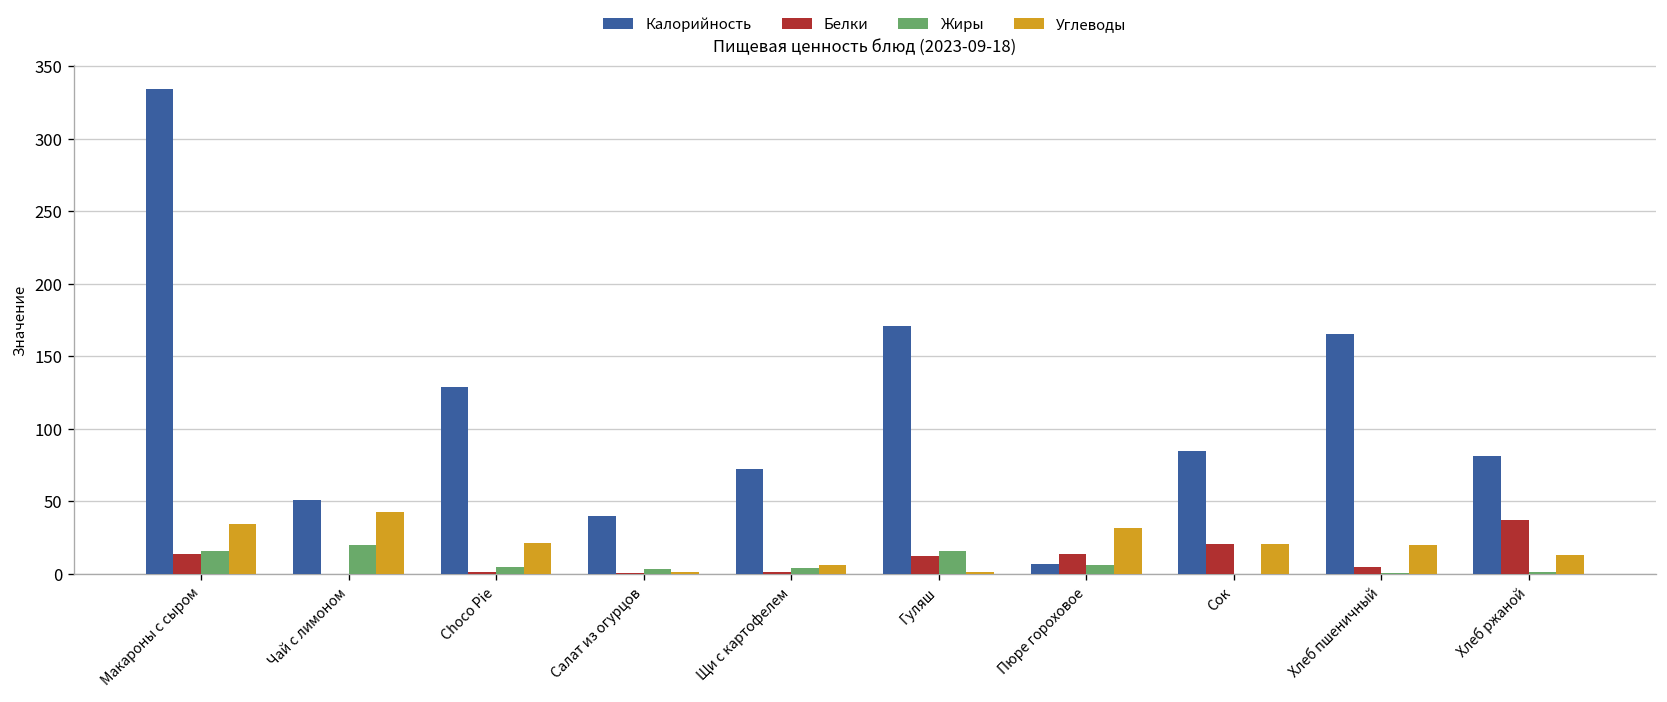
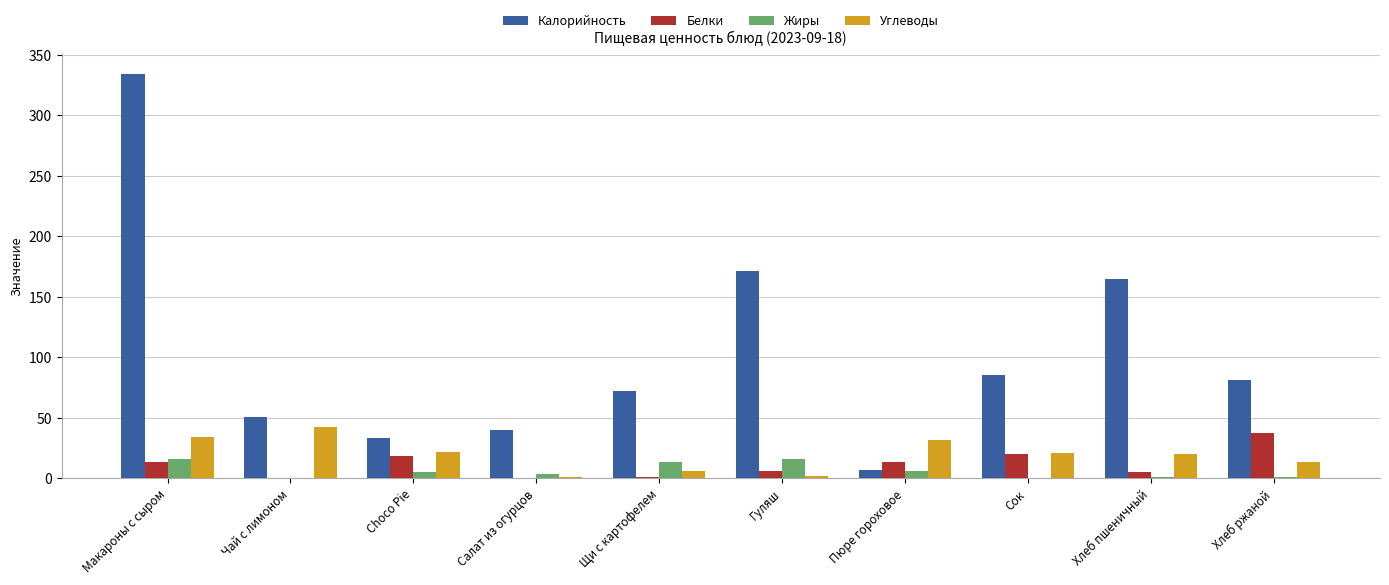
Жиры, Чай с лимоном: 20 -> 0
Калорийность, Choco Pie: 129 -> 33
Белки, Choco Pie: 1 -> 19
Жиры, Щи с картофелем: 4 -> 13
Белки, Гуляш: 13 -> 6
